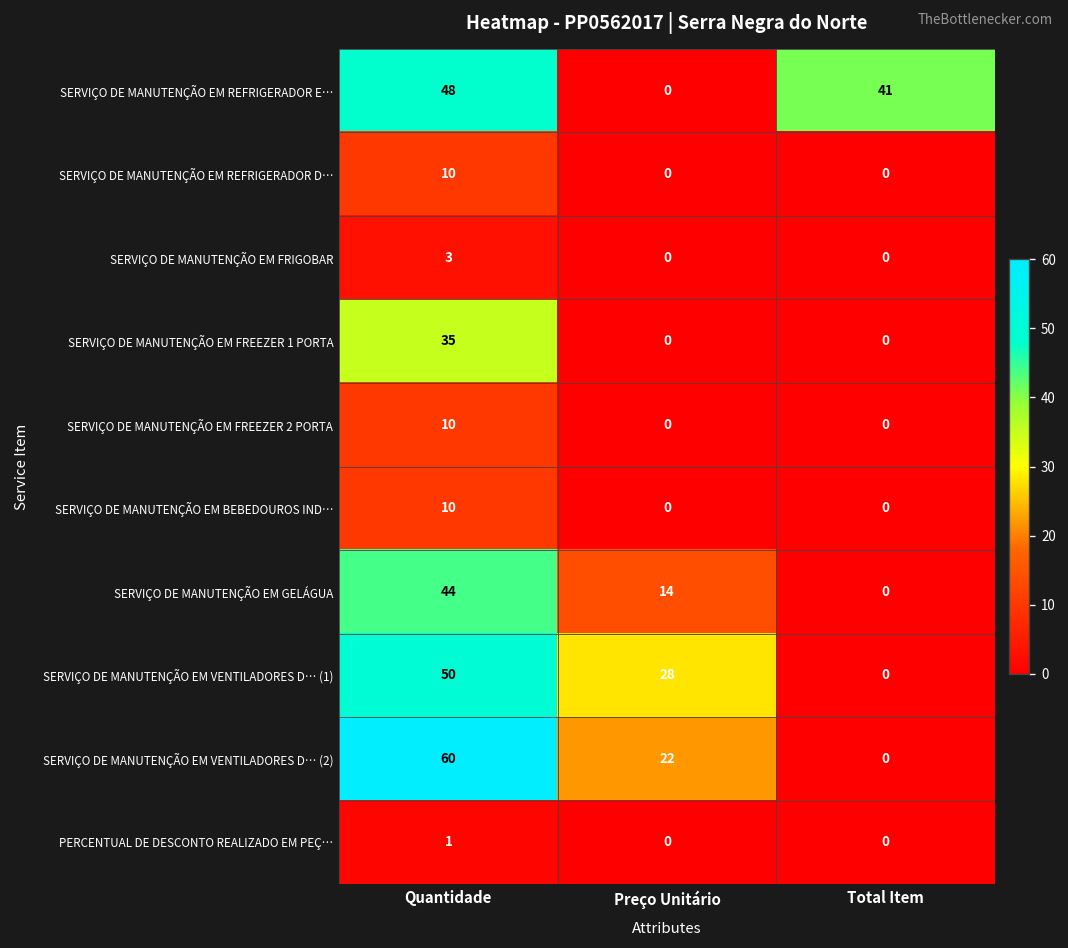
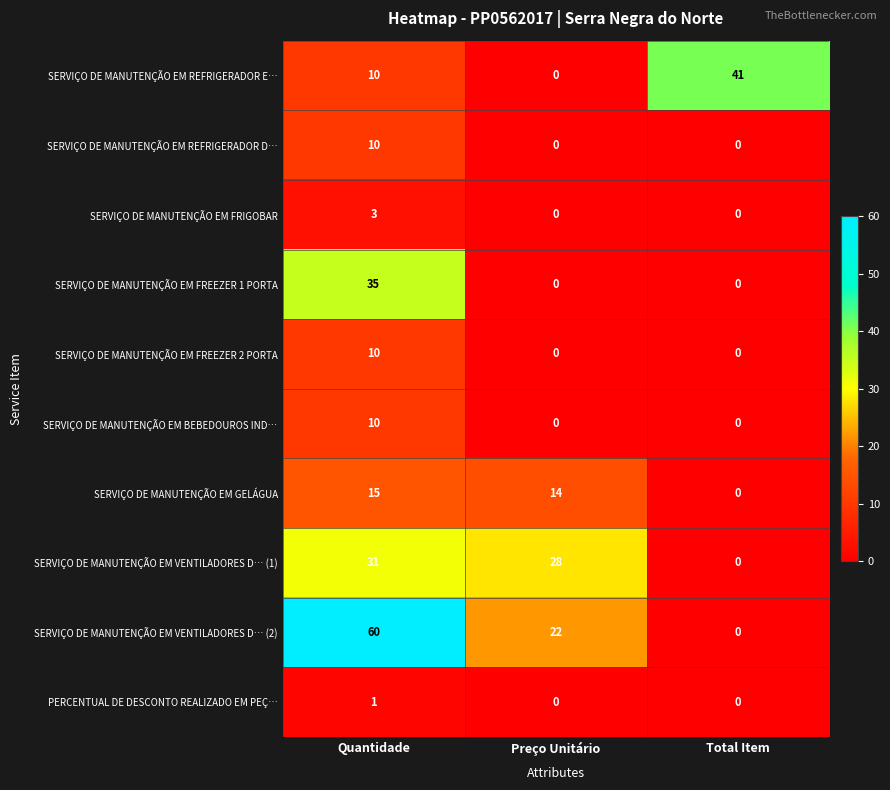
SERVIÇO DE MANUTENÇÃO EM REFRIGERADOR E…, Quantidade: 48 -> 10
SERVIÇO DE MANUTENÇÃO EM GELÁGUA, Quantidade: 44 -> 15
SERVIÇO DE MANUTENÇÃO EM VENTILADORES D… (1), Quantidade: 50 -> 31
